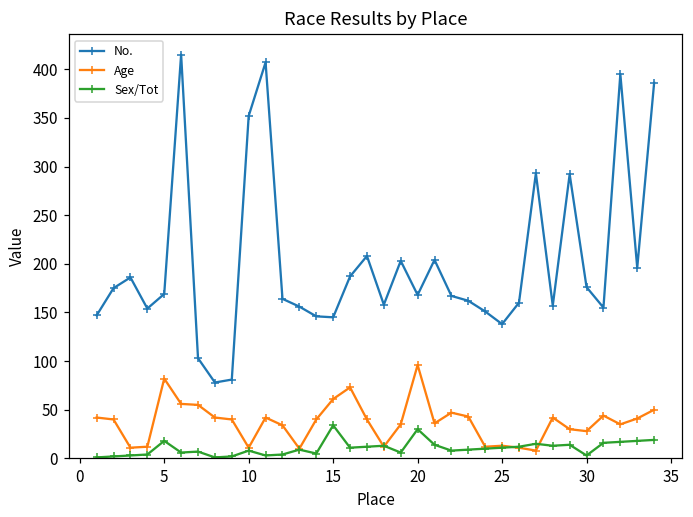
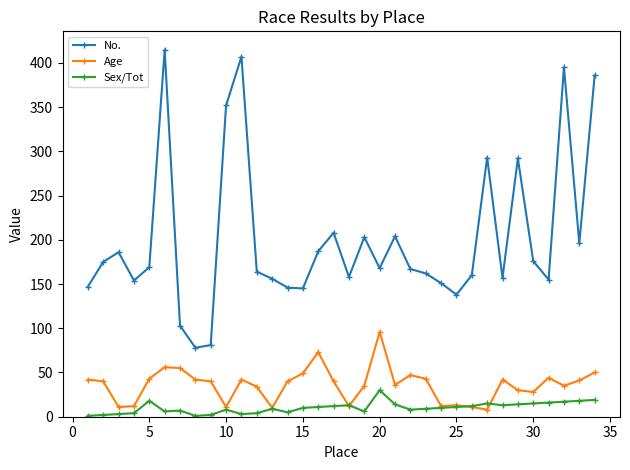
Age, 5: 80 -> 40
Age, 15: 60 -> 50
Sex/Tot, 15: 30 -> 10
Sex/Tot, 30: 0 -> 20
